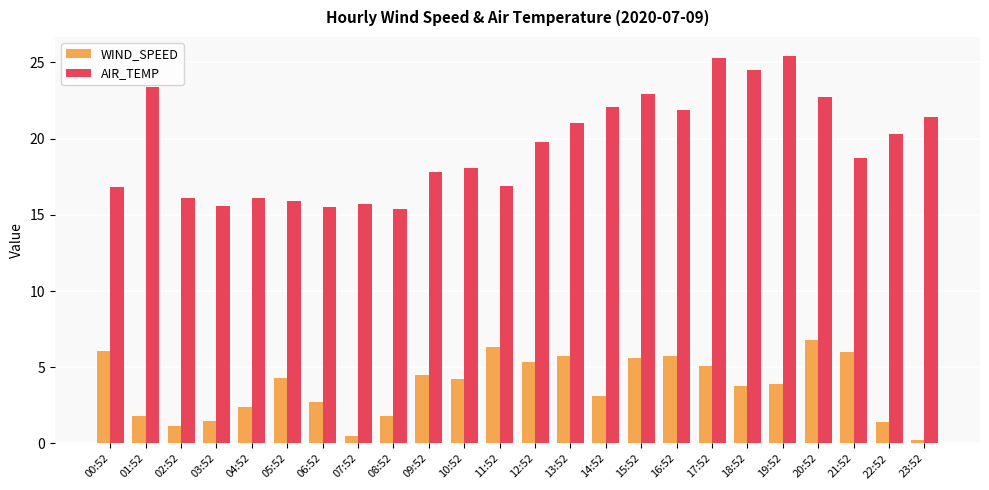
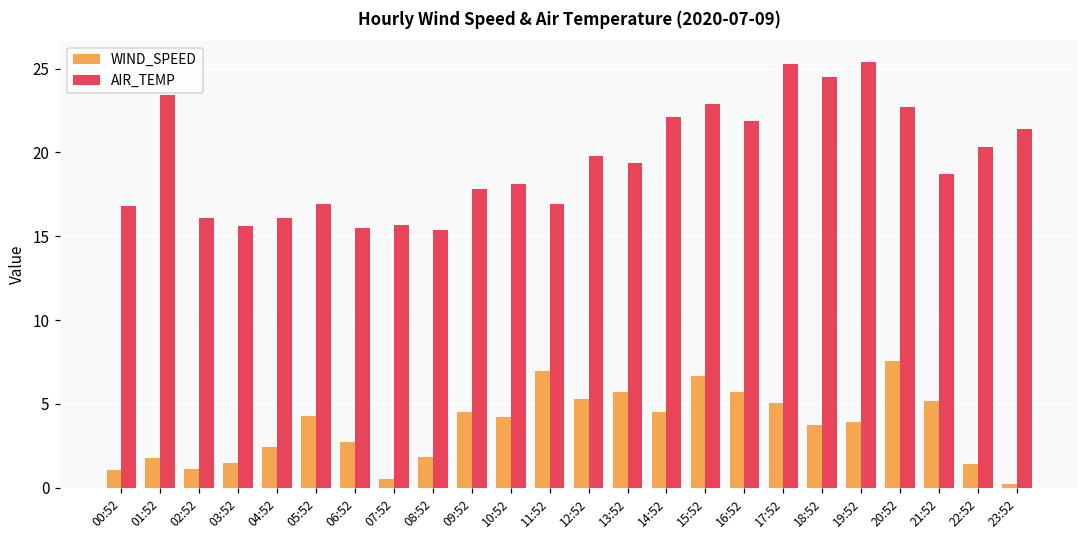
WIND_SPEED, 00:52: 6.1 -> 1.1
AIR_TEMP, 05:52: 15.9 -> 16.9
WIND_SPEED, 11:52: 6.3 -> 6.9
AIR_TEMP, 13:52: 21.0 -> 19.4
WIND_SPEED, 14:52: 3.1 -> 4.5
WIND_SPEED, 15:52: 5.6 -> 6.7
WIND_SPEED, 20:52: 6.8 -> 7.6
WIND_SPEED, 21:52: 6.0 -> 5.2
